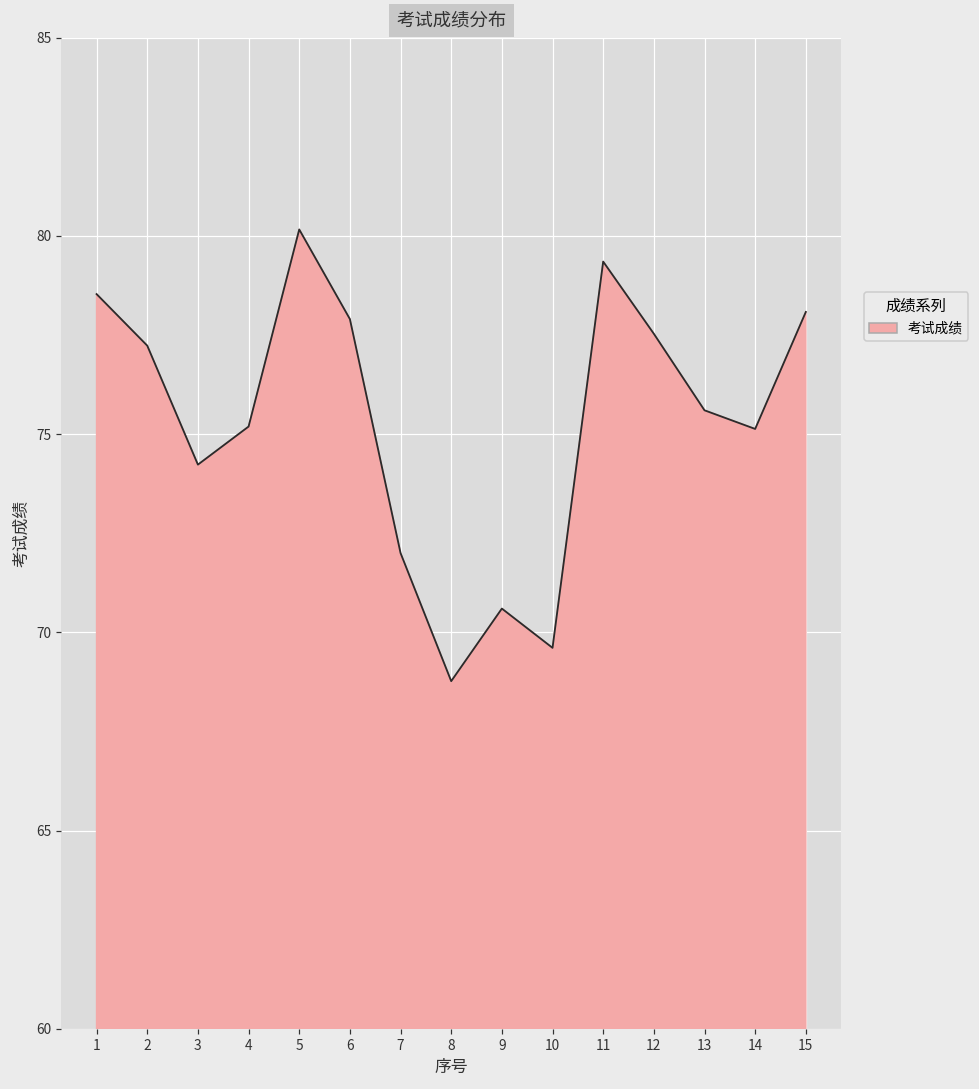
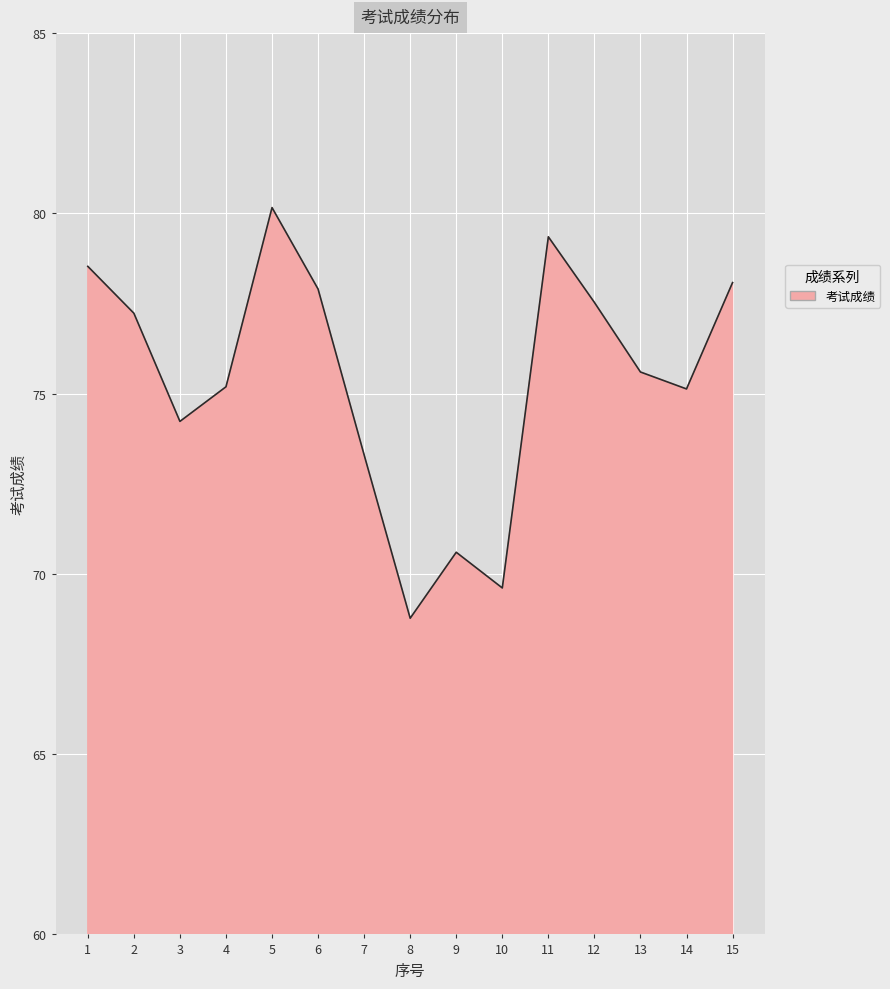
7: 72.0 -> 73.3
